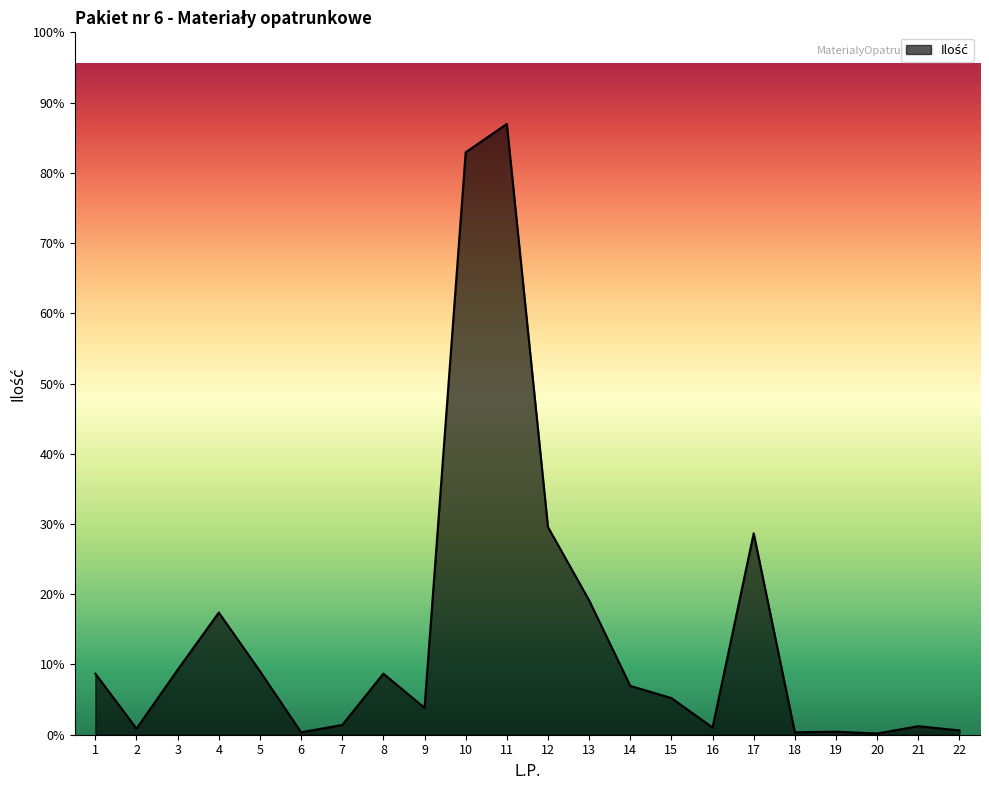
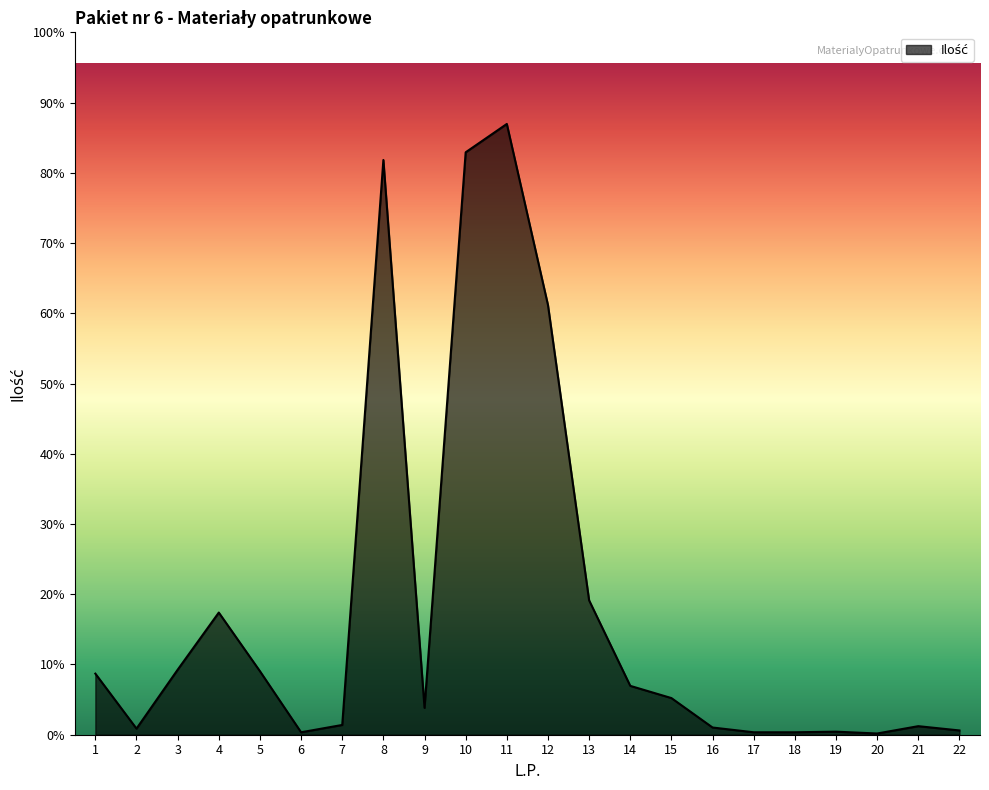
8: 9% -> 82%
12: 30% -> 61%
17: 29% -> 0%
